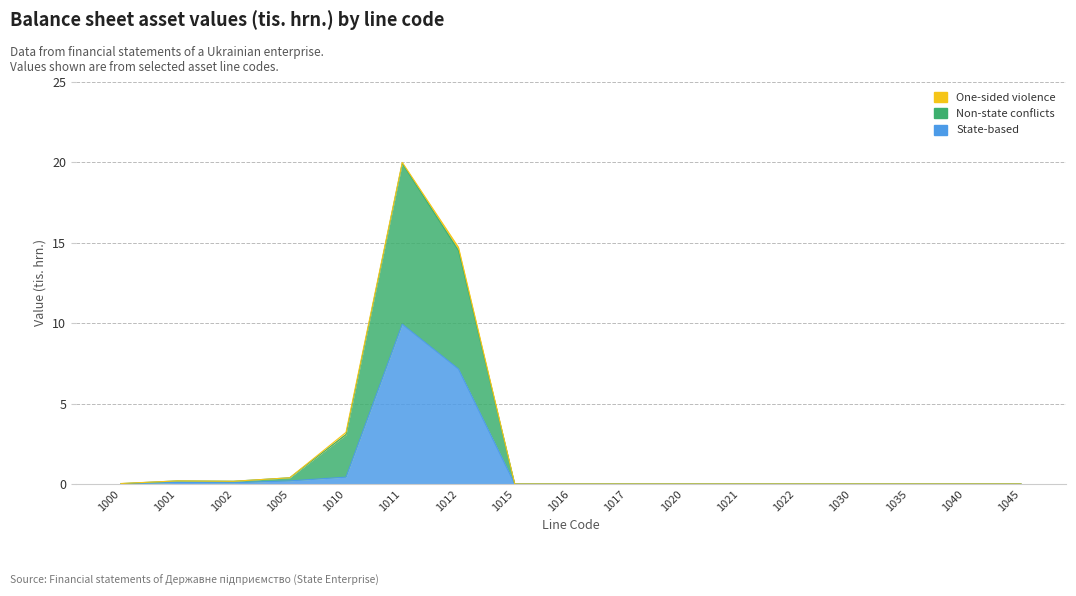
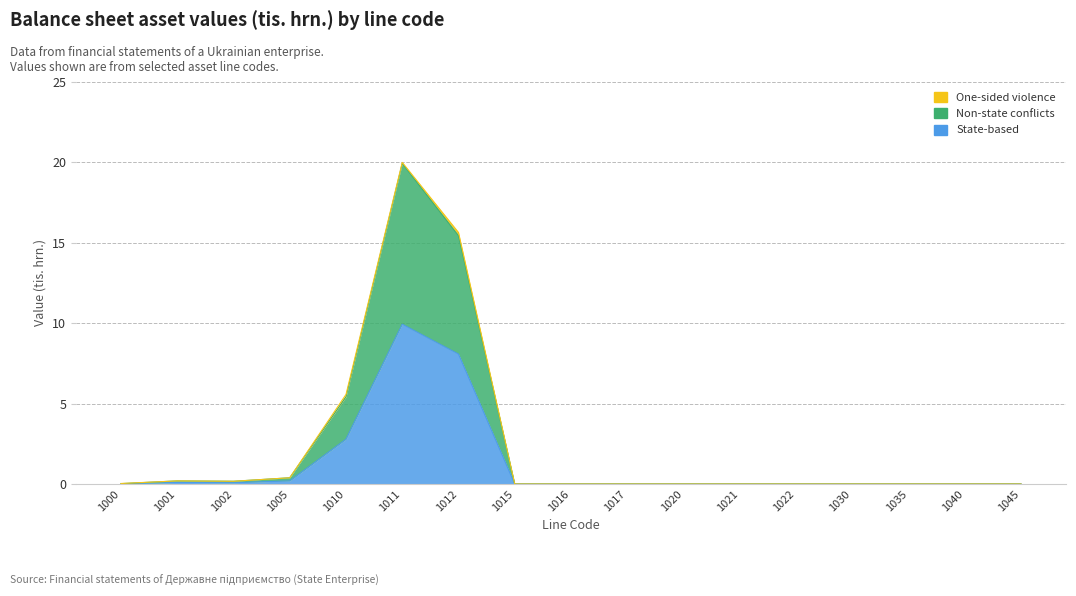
State-based, 1010: 0.4 -> 2.8
State-based, 1012: 7.2 -> 8.1
